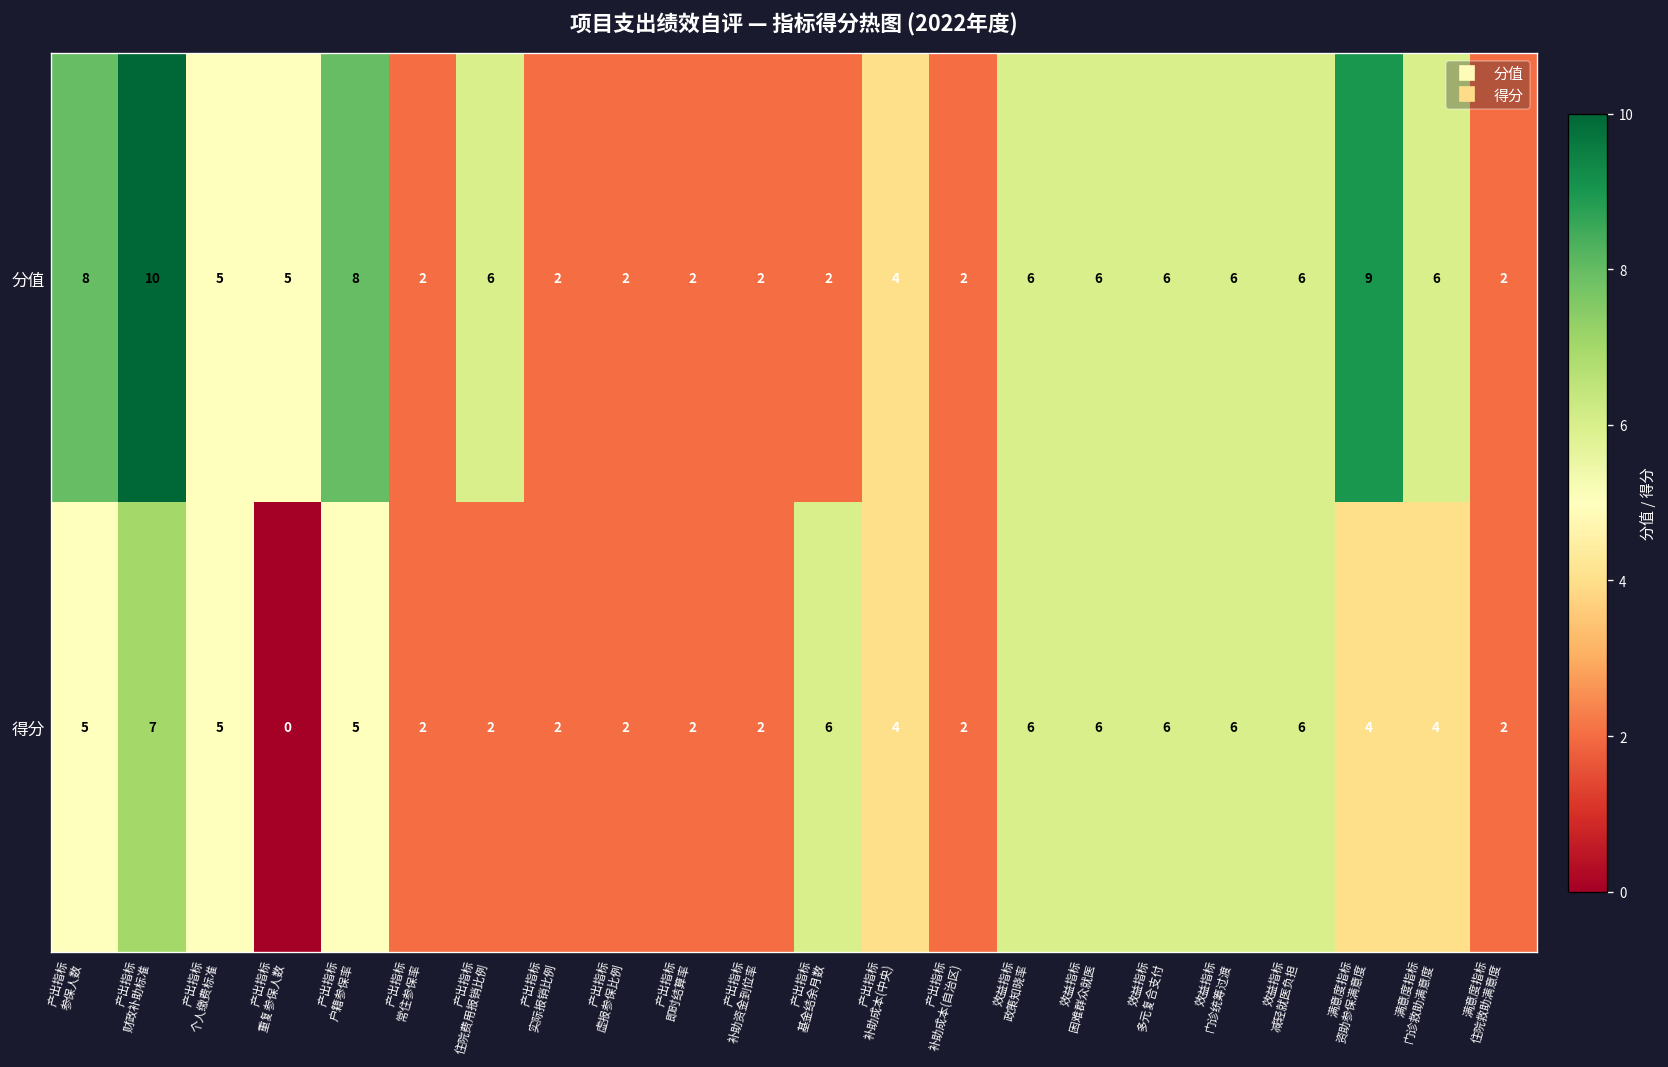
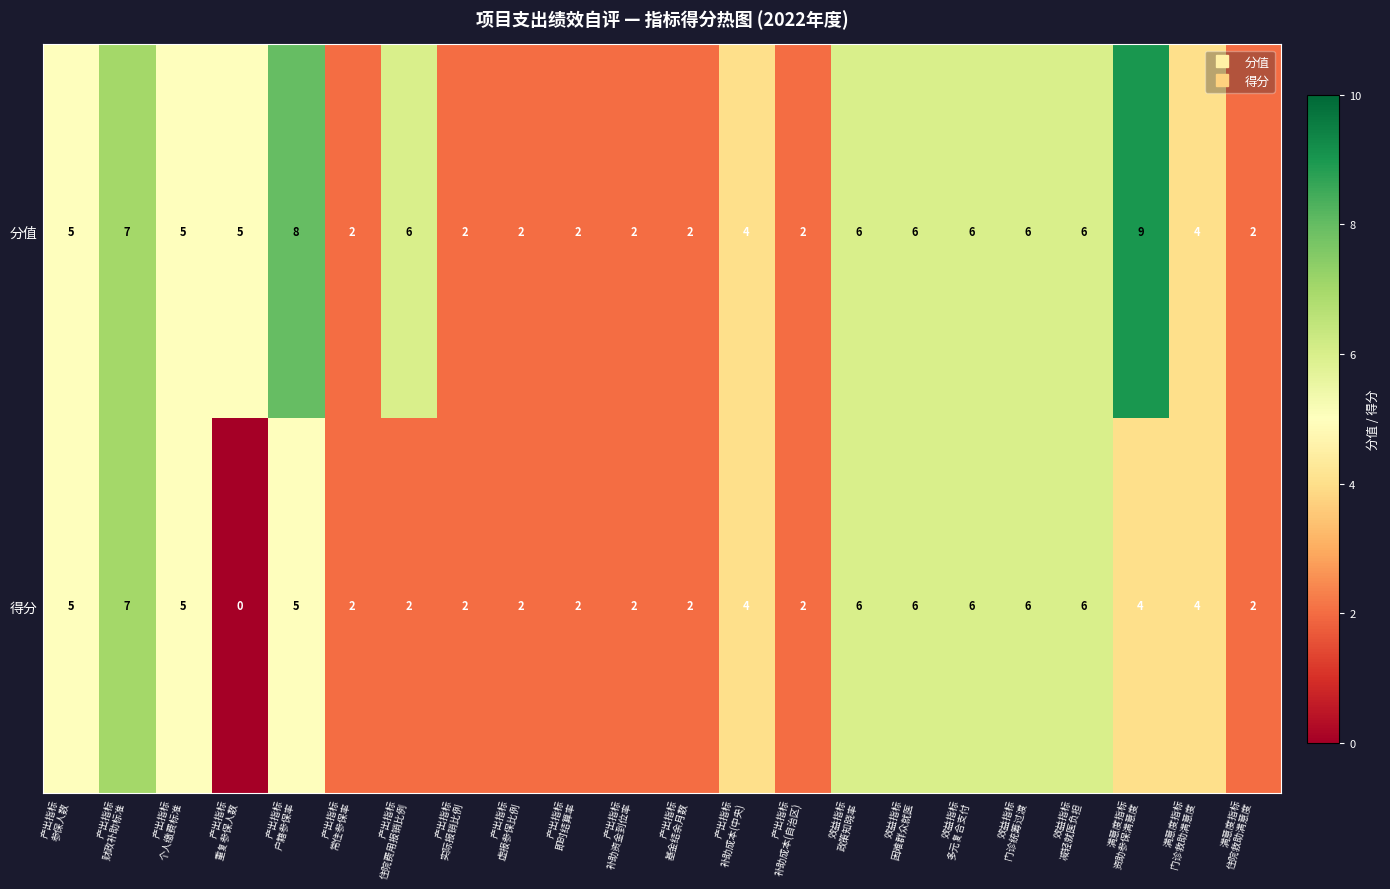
分值, 产出指标 参保人数: 8 -> 5
分值, 产出指标 财政补助标准: 10 -> 7
分值, 满意度指标 门诊救助满意度: 6 -> 4
得分, 产出指标 基金结余月数: 6 -> 2
